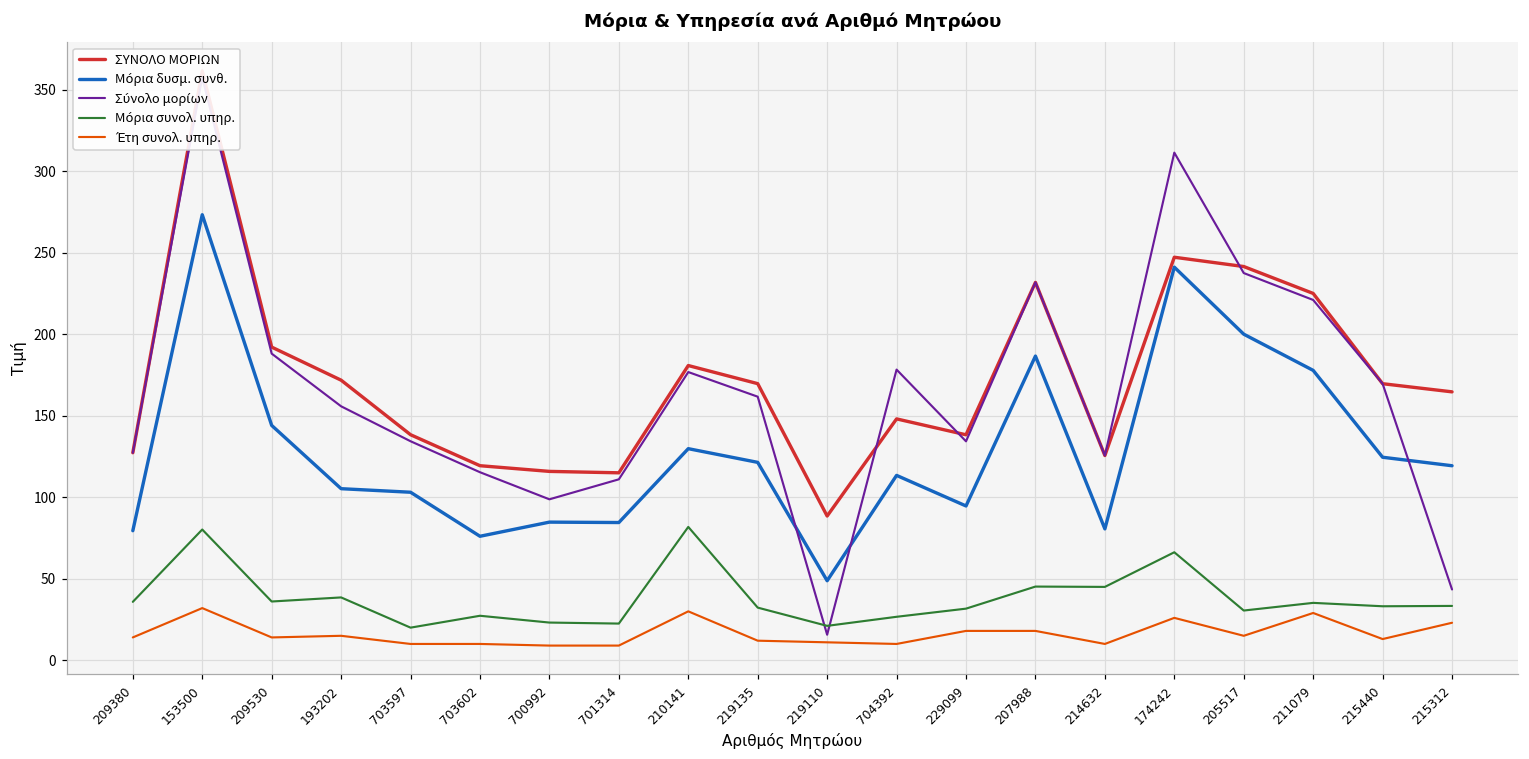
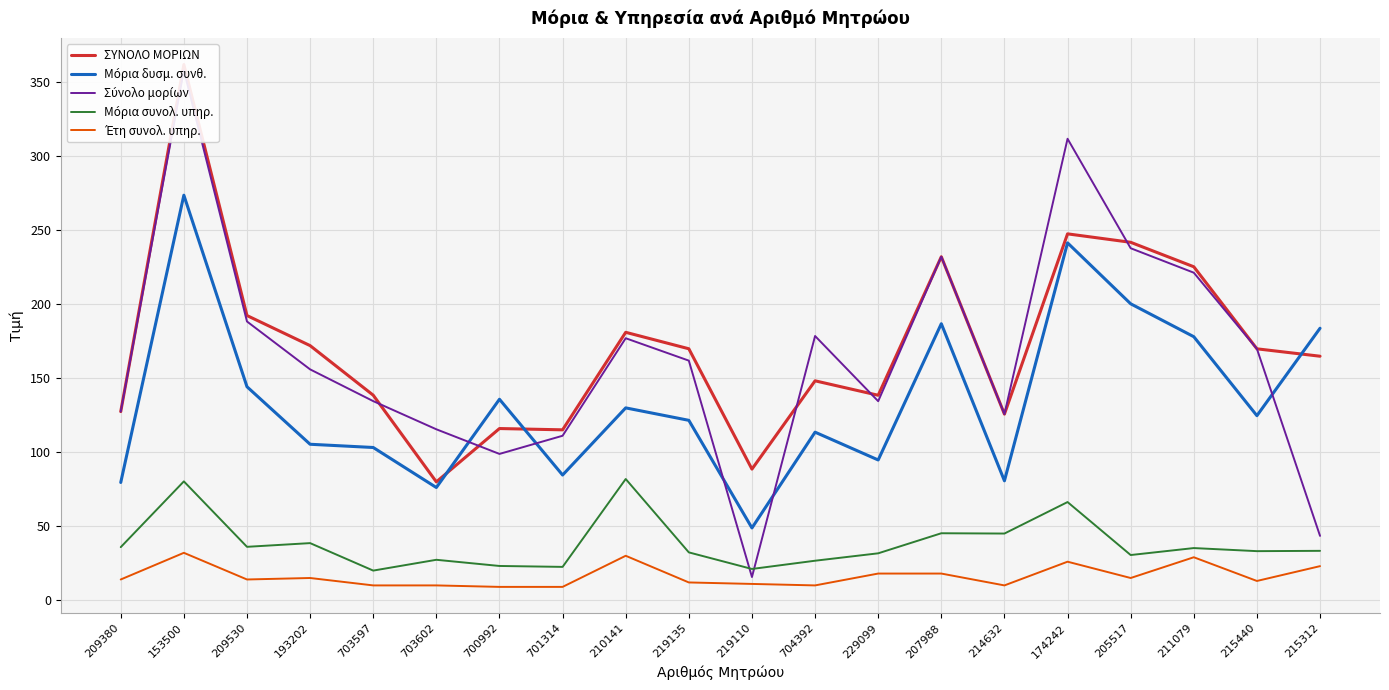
ΣΥΝΟΛΟ ΜΟΡΙΩΝ, 703602: 119 -> 80
Μόρια δυσμ. συνθ., 700992: 85 -> 136
Μόρια δυσμ. συνθ., 215312: 119 -> 184
